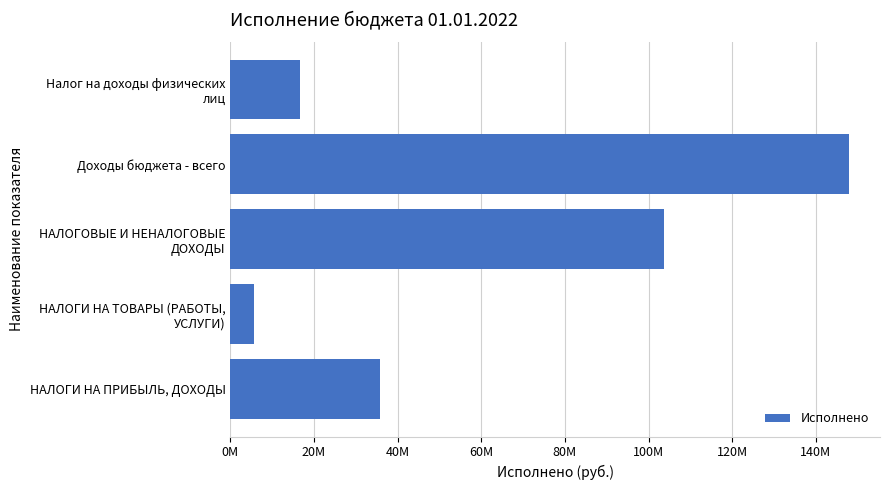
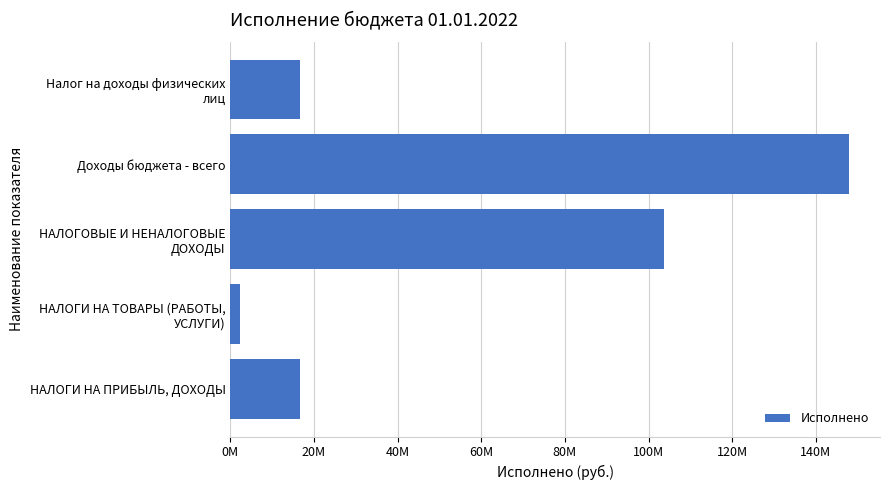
НАЛОГИ НА ТОВАРЫ (РАБОТЫ, УСЛУГИ): 6000000 -> 2000000
НАЛОГИ НА ПРИБЫЛЬ, ДОХОДЫ: 36000000 -> 17000000
